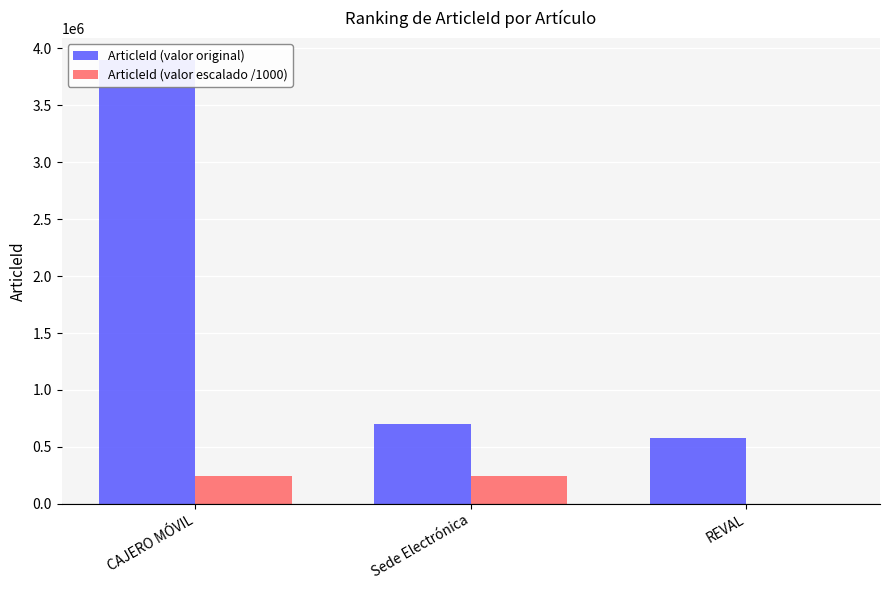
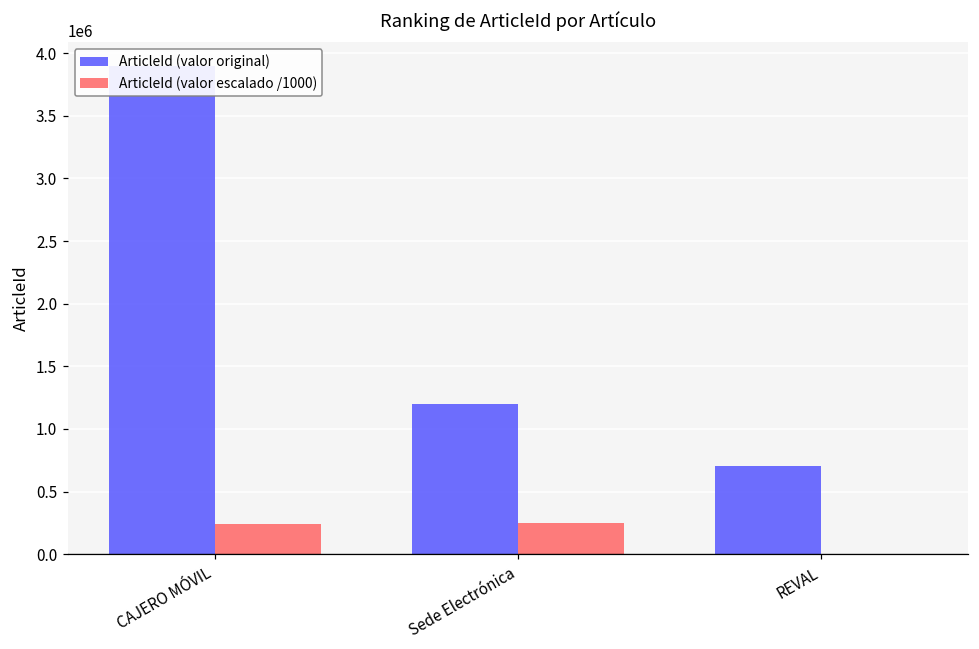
ArticleId (valor original), Sede Electrónica: 700000 -> 1200000
ArticleId (valor original), REVAL: 580000 -> 700000
